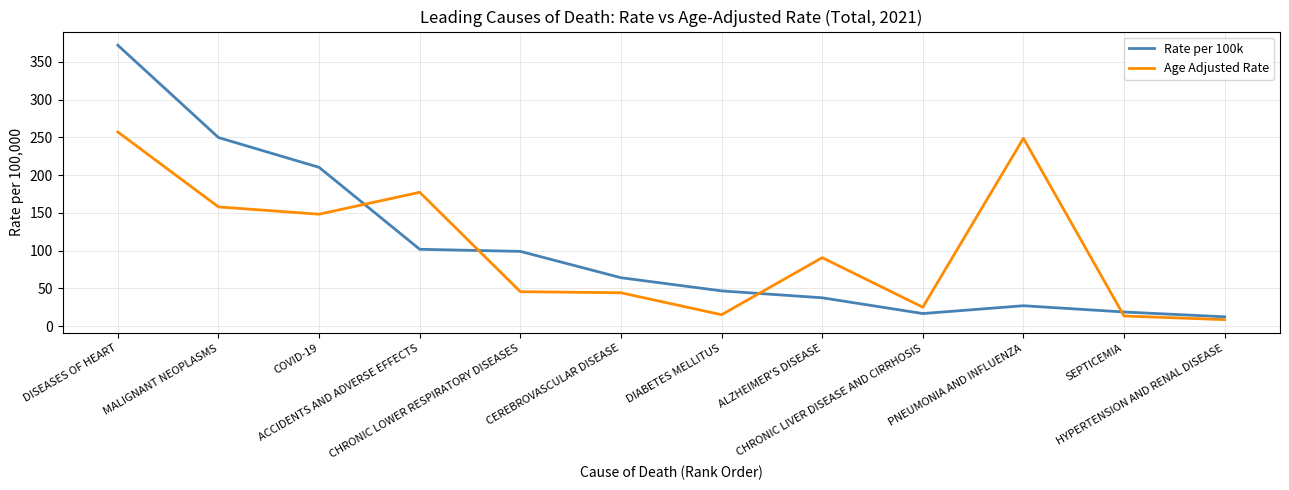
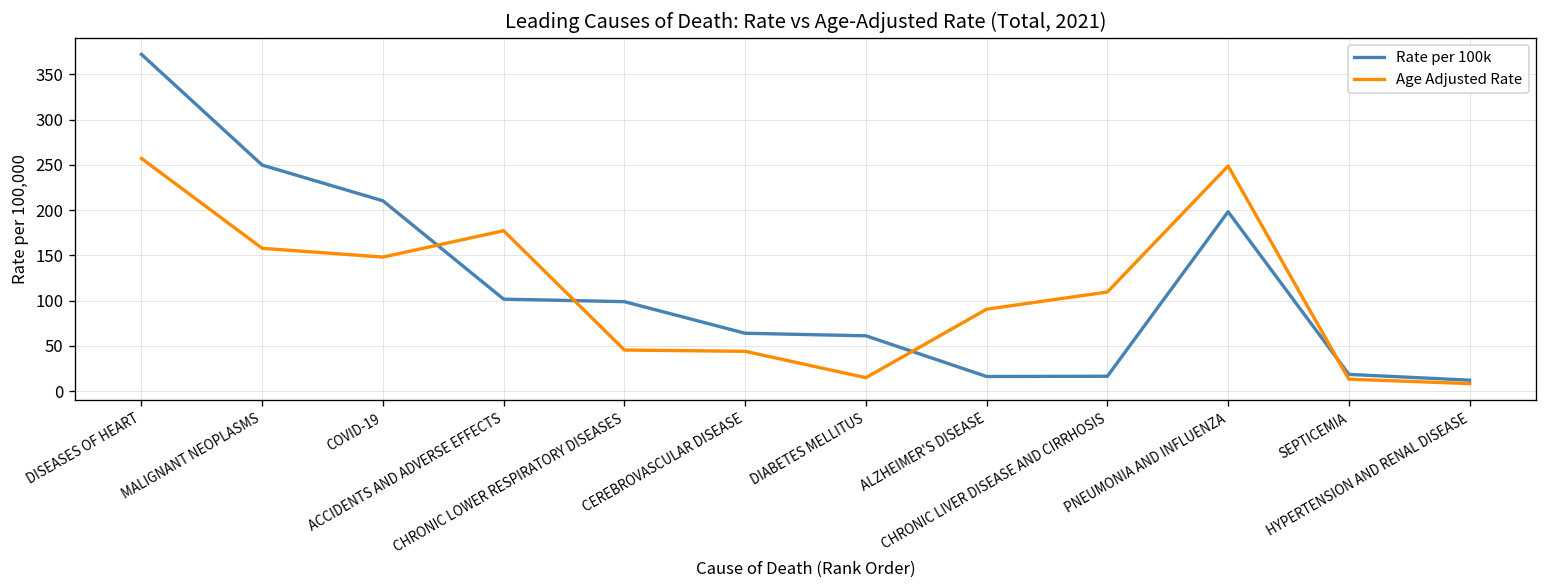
Rate per 100k, DIABETES MELLITUS: 50 -> 60
Rate per 100k, ALZHEIMER'S DISEASE: 40 -> 20
Age Adjusted Rate, CHRONIC LIVER DISEASE AND CIRRHOSIS: 20 -> 110
Rate per 100k, PNEUMONIA AND INFLUENZA: 30 -> 200
